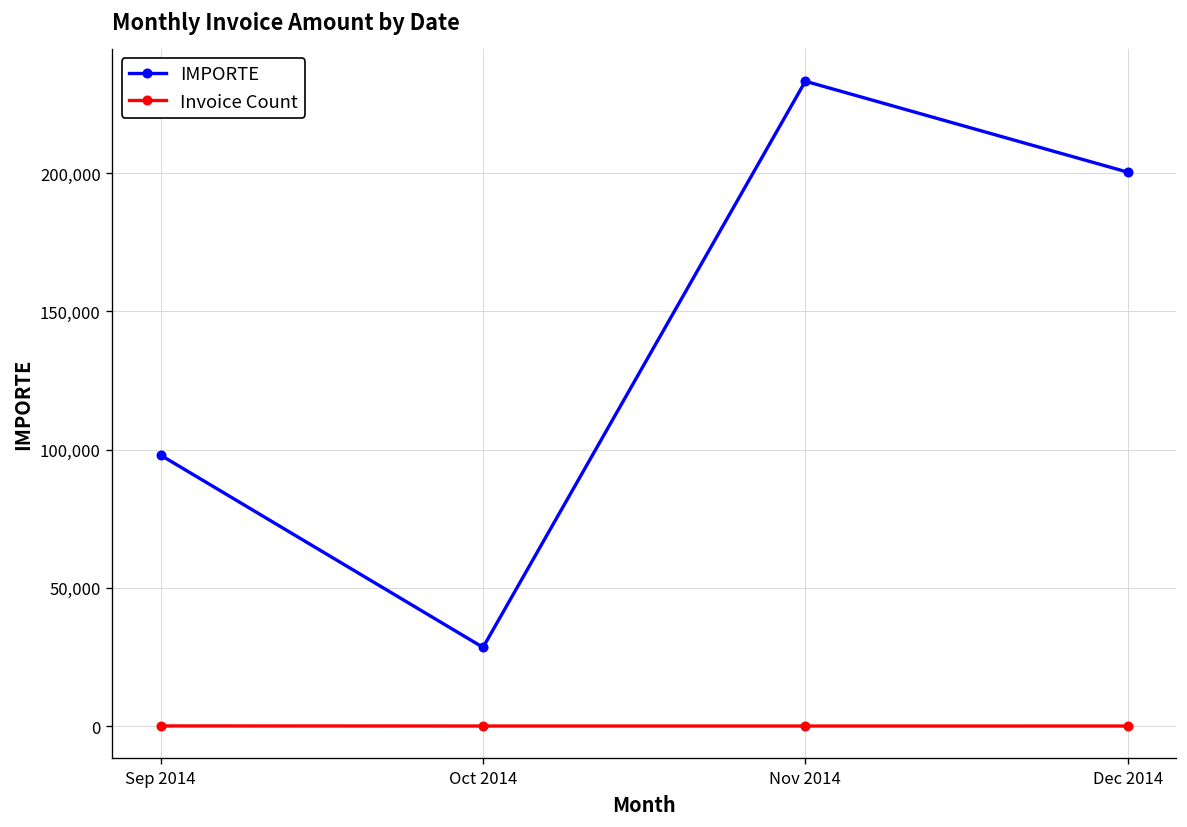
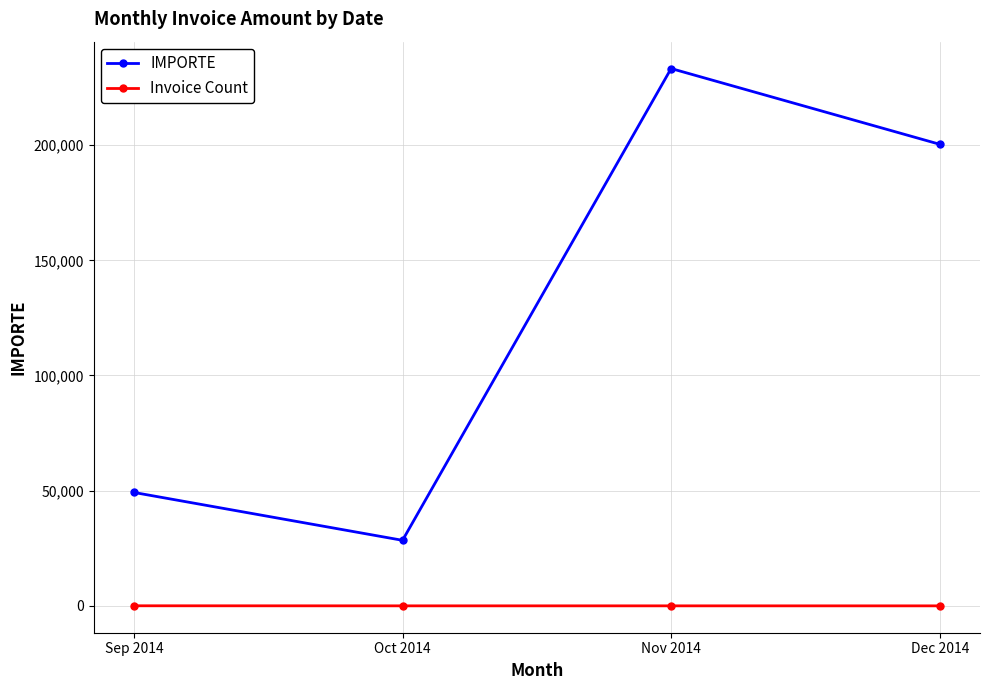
IMPORTE, Sep 2014: 98,000 -> 49,000
